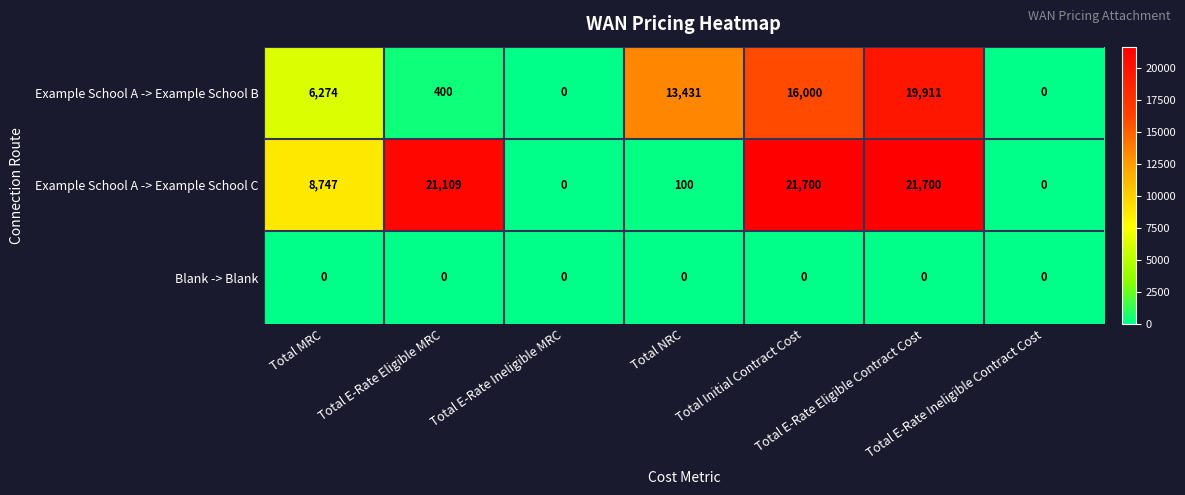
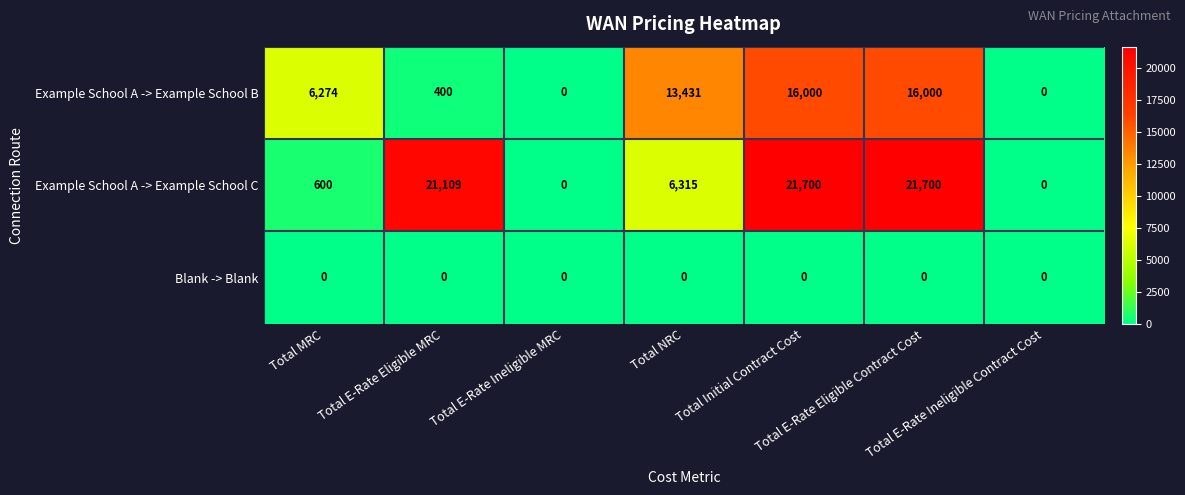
Example School A -> Example School B, Total E-Rate Eligible Contract Cost: 19,911 -> 16,000
Example School A -> Example School C, Total MRC: 8,747 -> 600
Example School A -> Example School C, Total NRC: 100 -> 6,315
